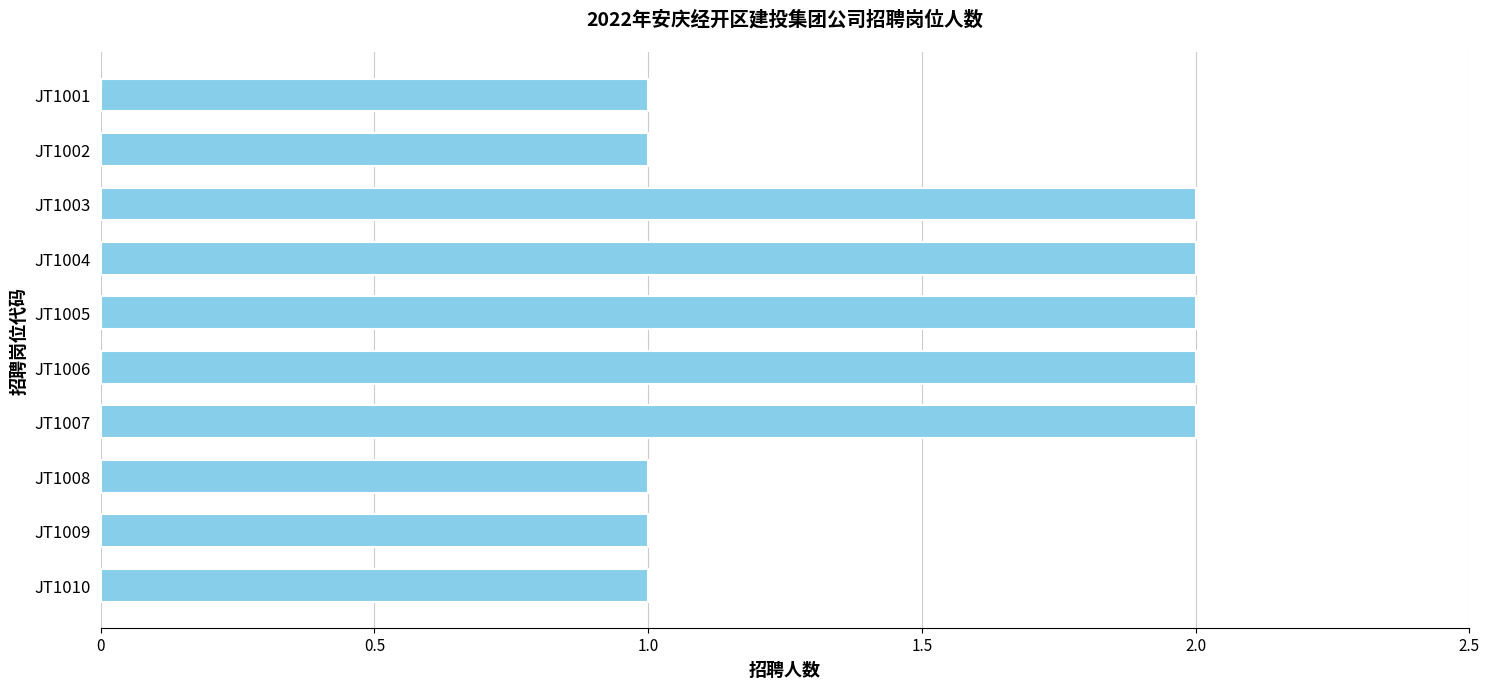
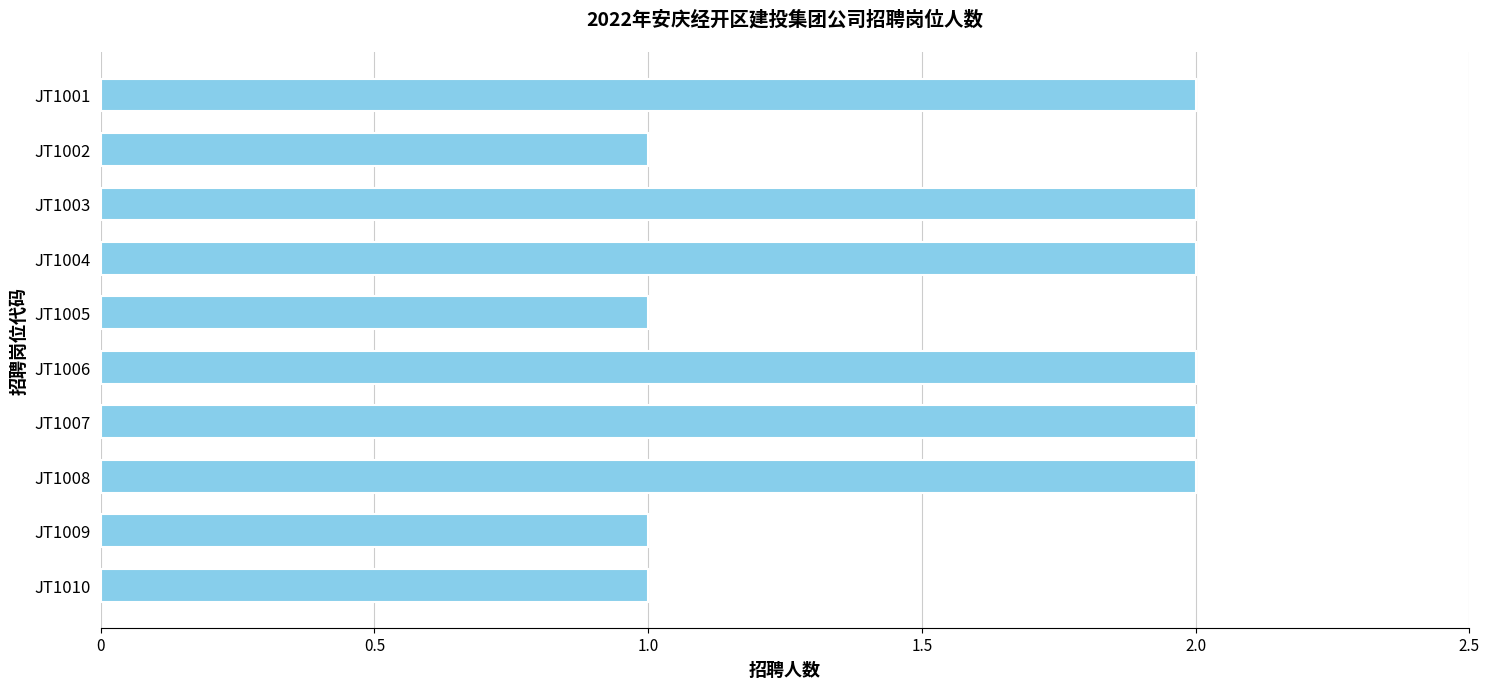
JT1001: 1 -> 2
JT1005: 2 -> 1
JT1008: 1 -> 2
